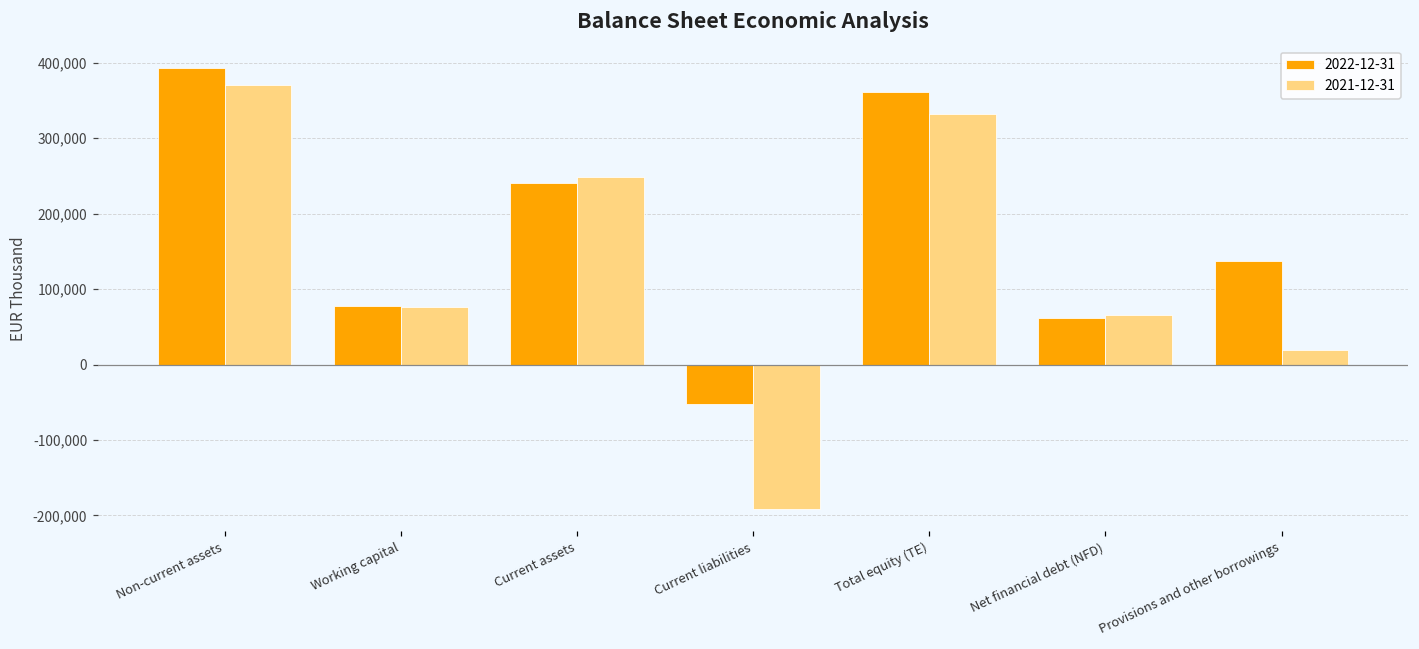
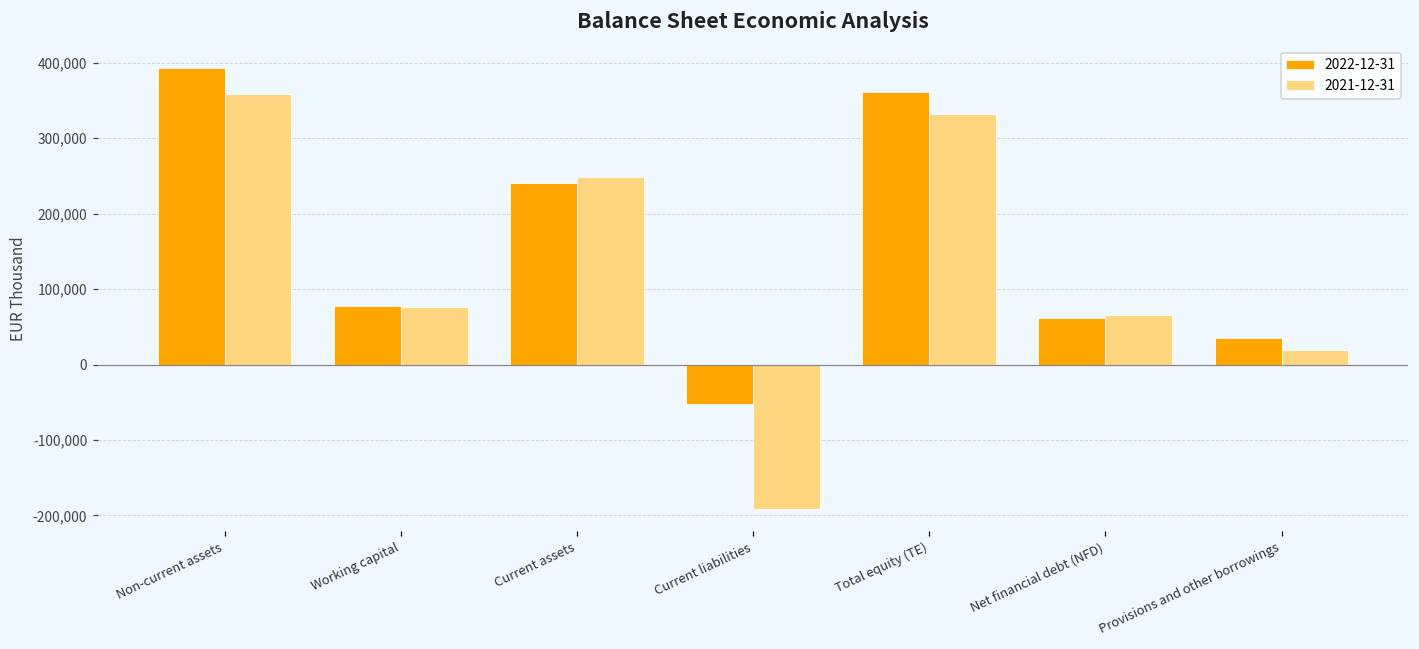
2021-12-31, Non-current assets: 370,000 -> 360,000
2022-12-31, Provisions and other borrowings: 140,000 -> 30,000
